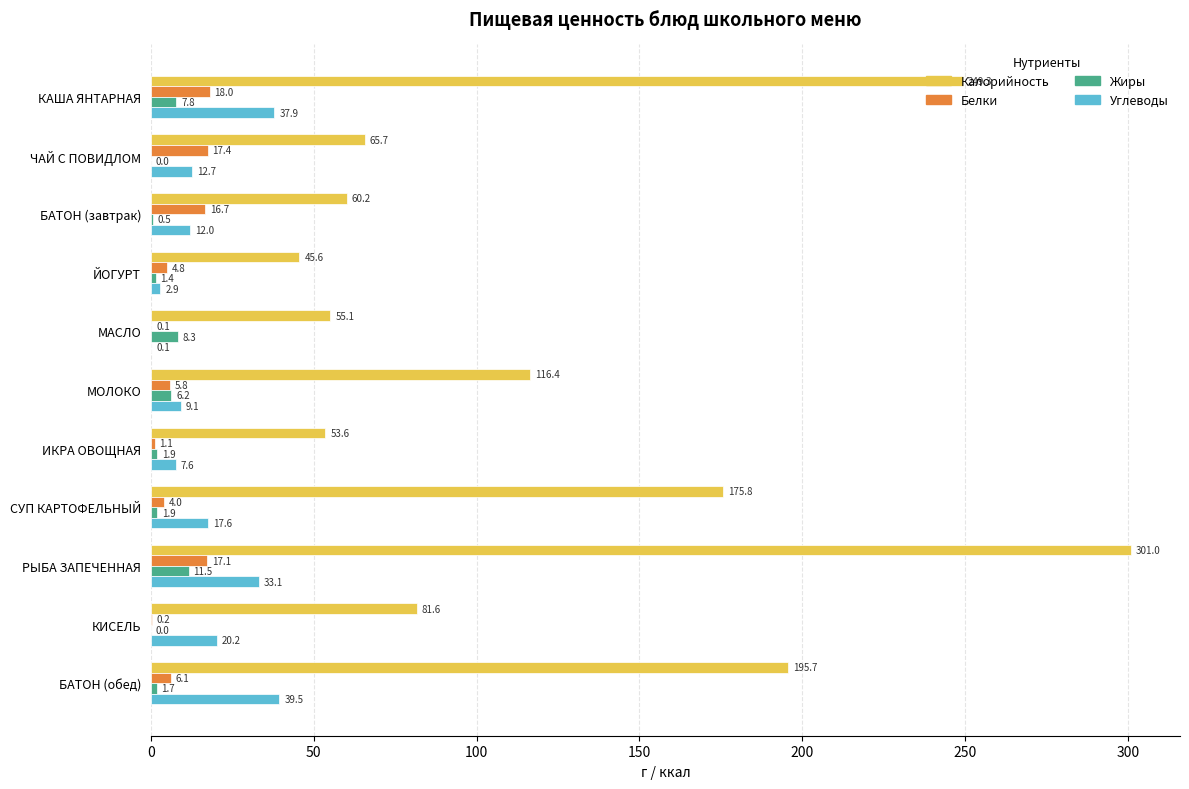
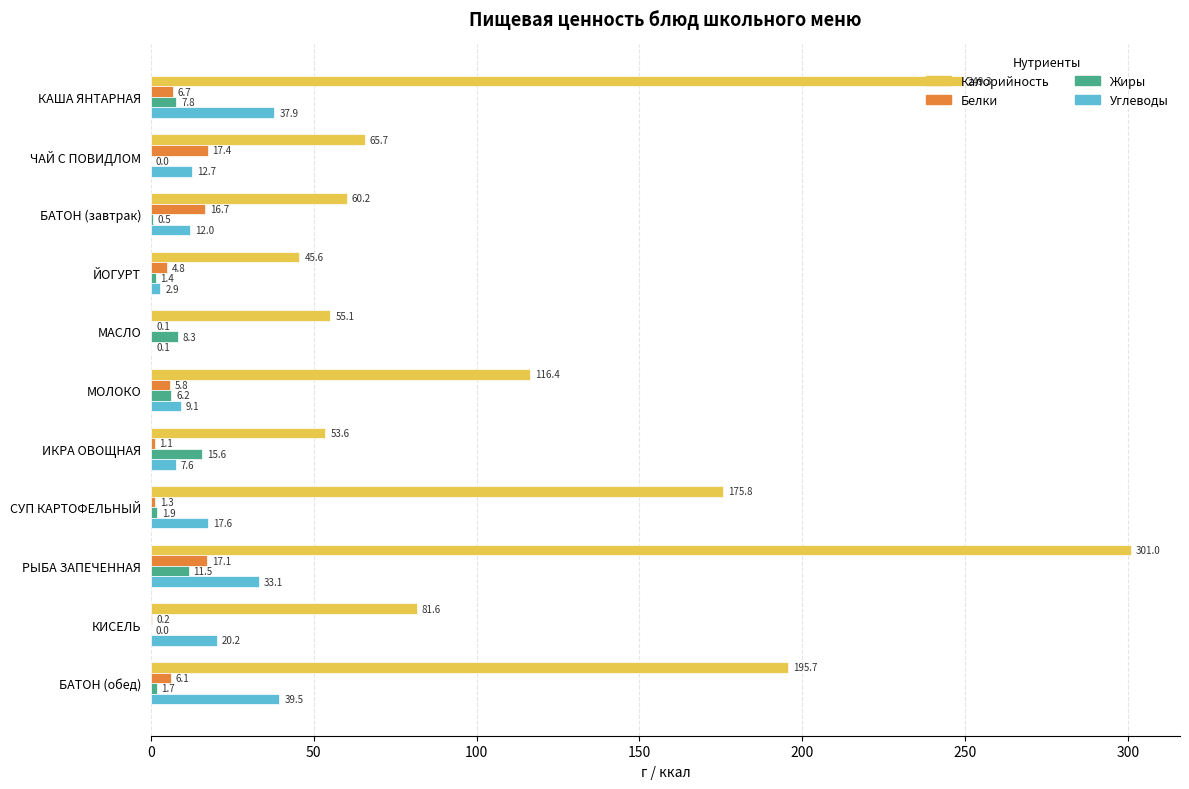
Белки, КАША ЯНТАРНАЯ: 18.0 -> 6.7
Жиры, ИКРА ОВОЩНАЯ: 1.9 -> 15.6
Белки, СУП КАРТОФЕЛЬНЫЙ: 4.0 -> 1.3
